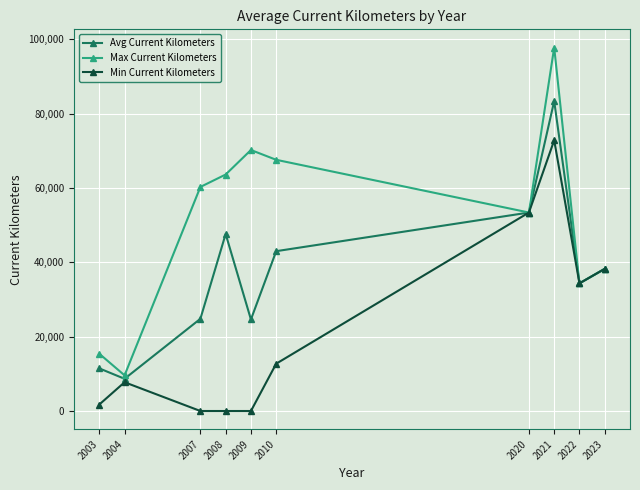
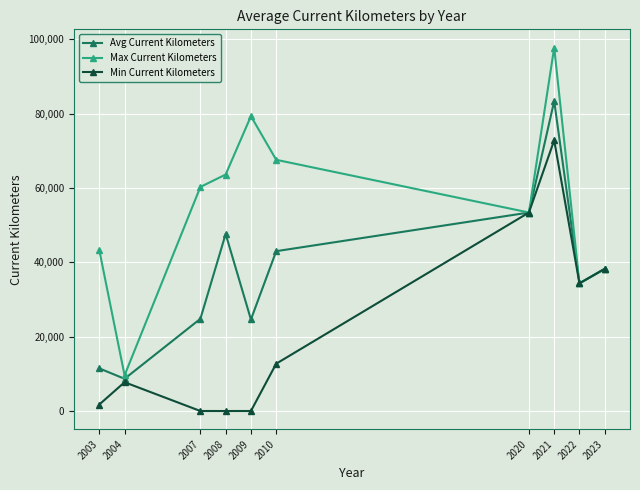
Max Current Kilometers, 2003: 15,000 -> 43,000
Max Current Kilometers, 2009: 70,000 -> 79,000
